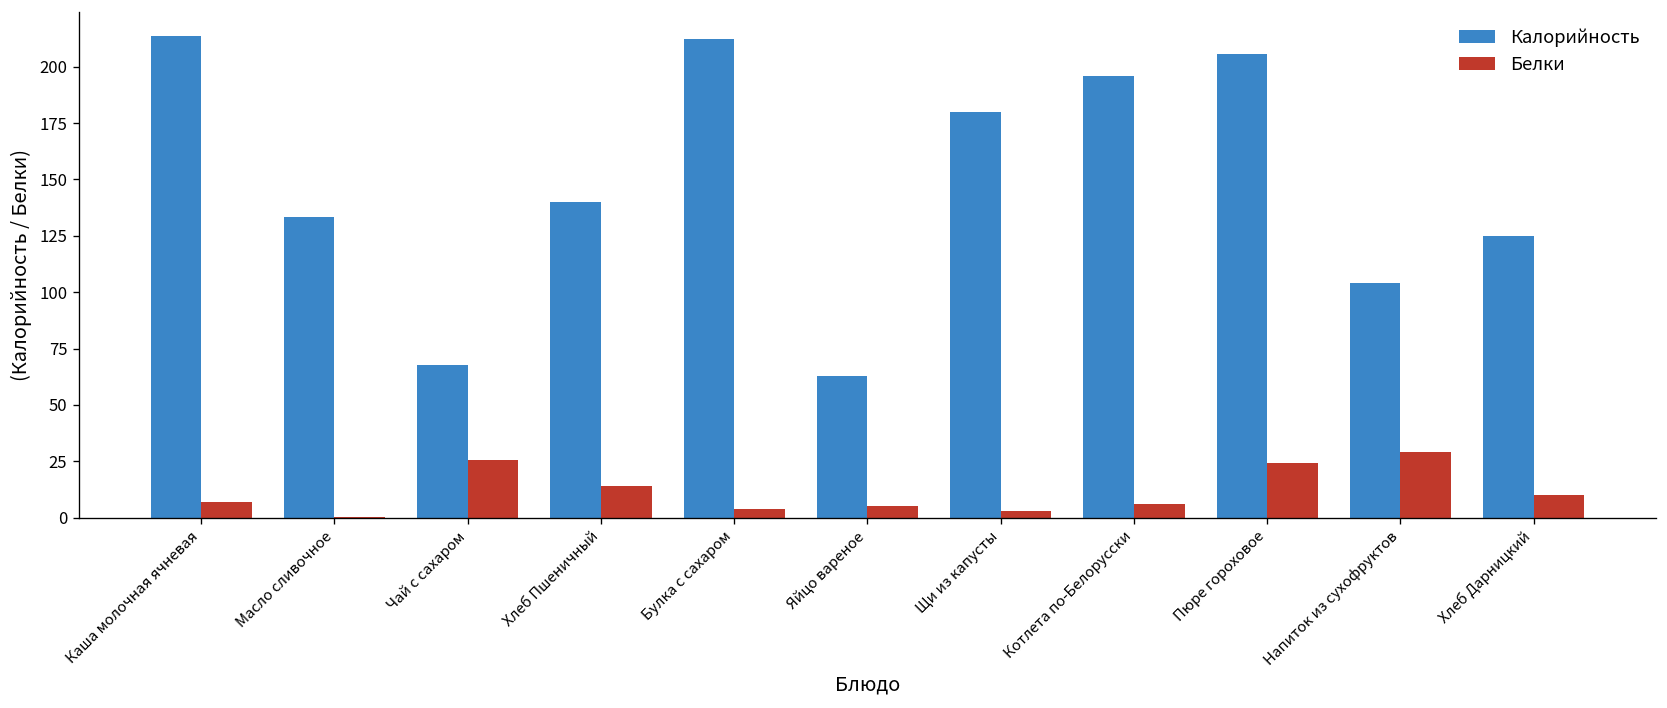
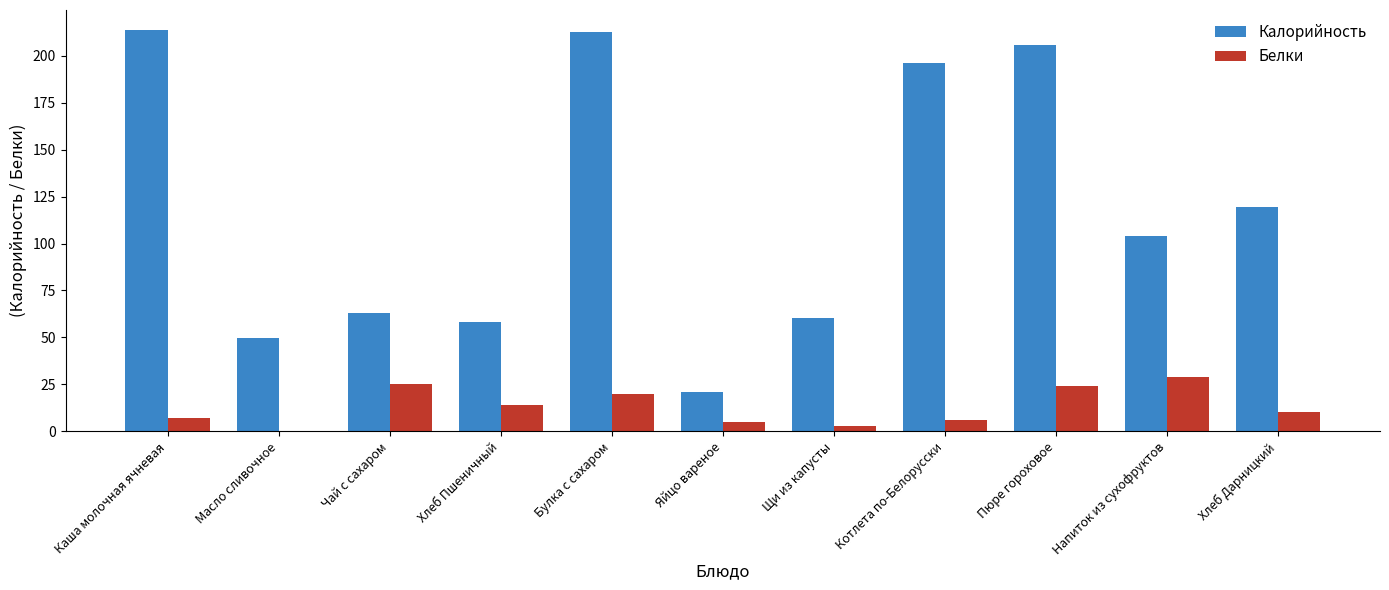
Калорийность, Масло сливочное: 133 -> 50
Калорийность, Чай с сахаром: 68 -> 63
Калорийность, Хлеб Пшеничный: 140 -> 58
Белки, Булка с сахаром: 4 -> 20
Калорийность, Яйцо вареное: 63 -> 21
Калорийность, Щи из капусты: 180 -> 60
Калорийность, Хлеб Дарницкий: 125 -> 119
